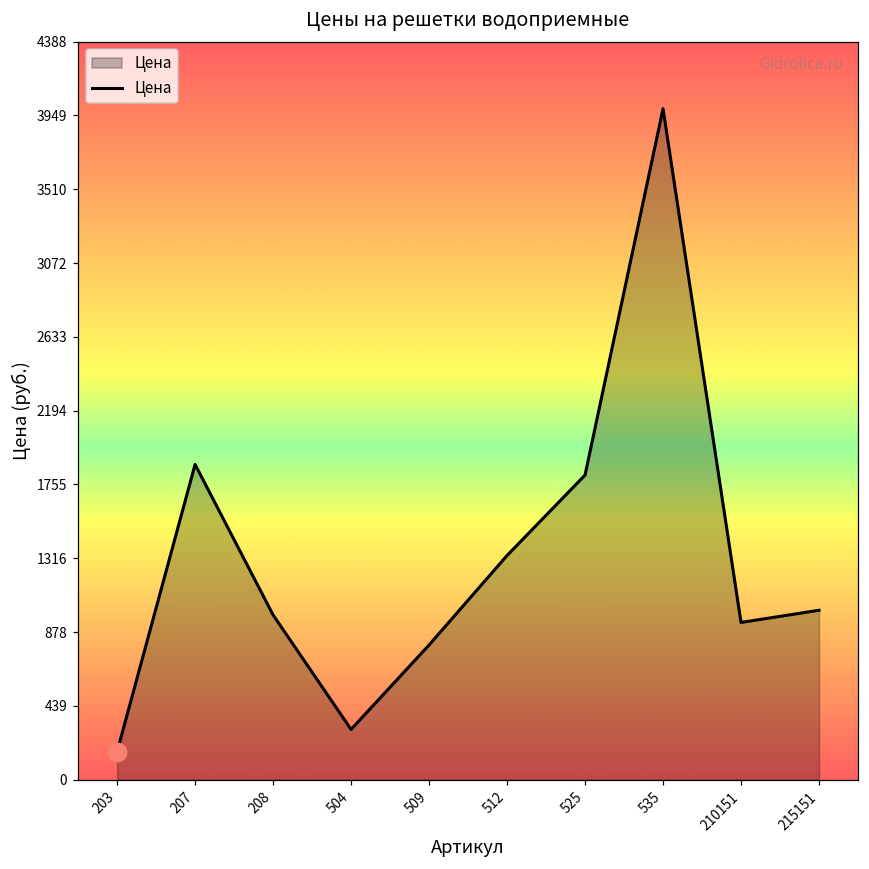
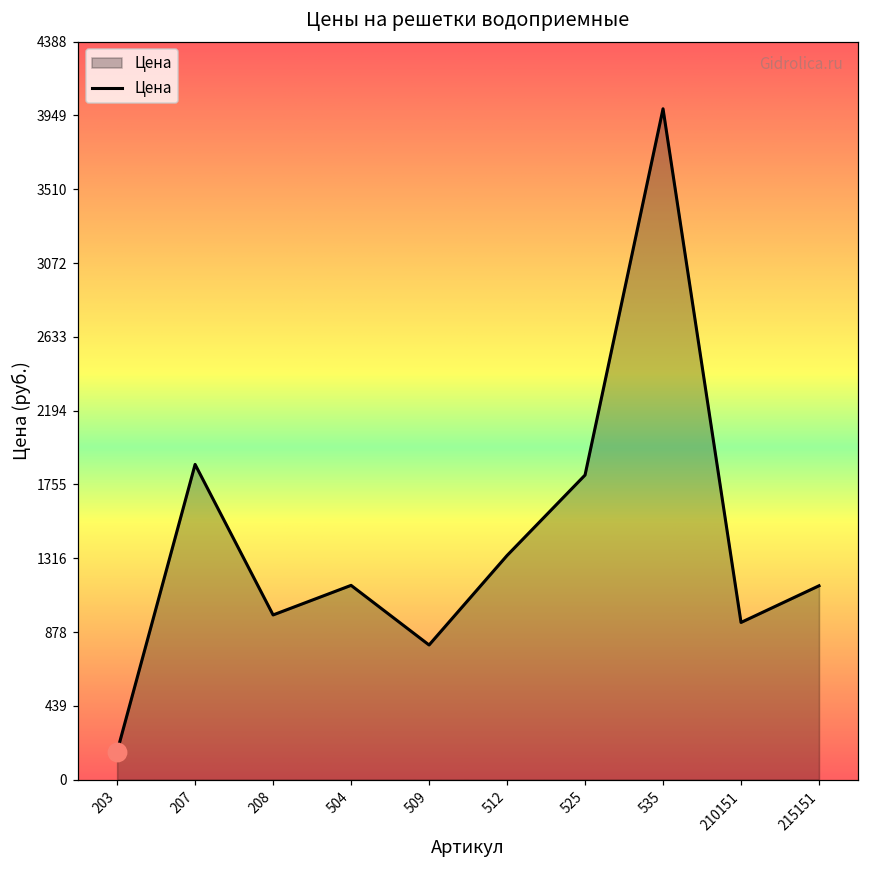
Цена, 504: 300 -> 1160
Цена, 215151: 1010 -> 1150
